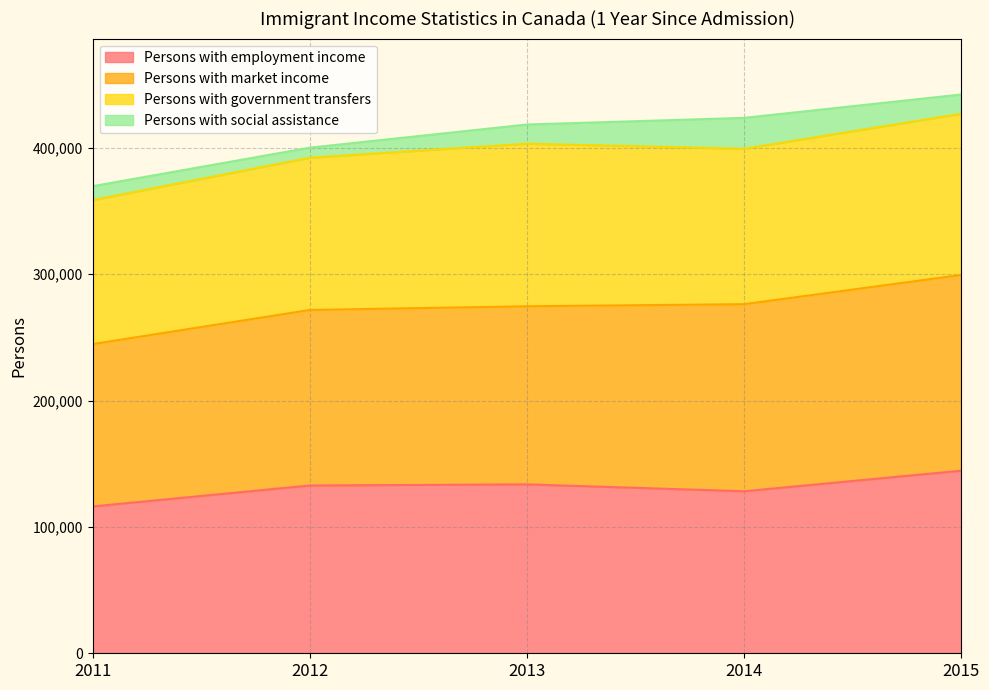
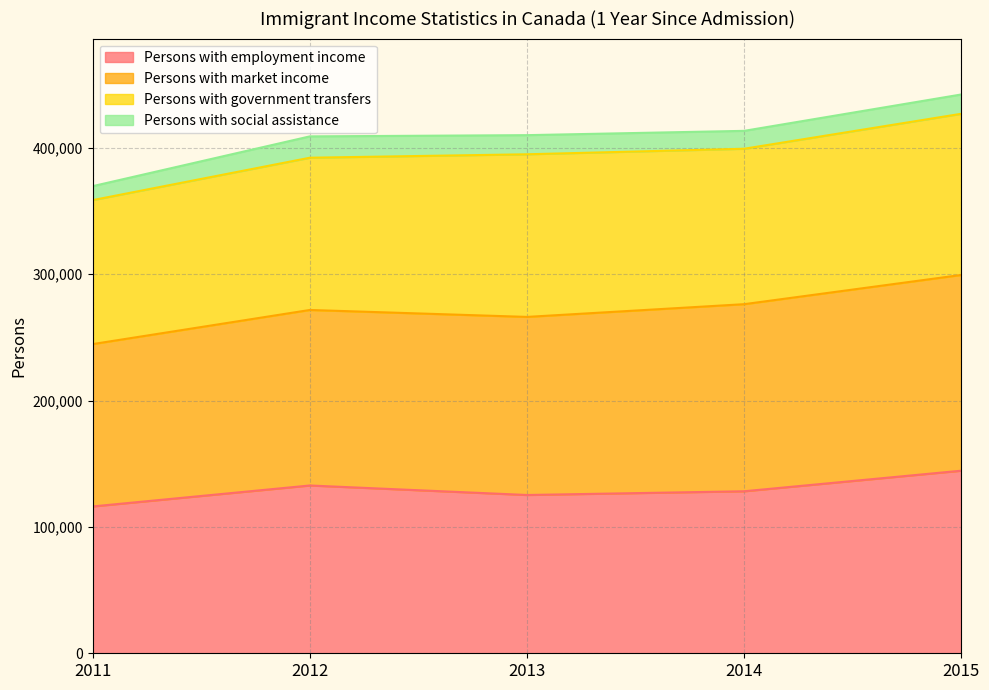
Persons with social assistance, 2012: 8,000 -> 17,000
Persons with employment income, 2013: 134,000 -> 125,000
Persons with social assistance, 2014: 24,000 -> 14,000
